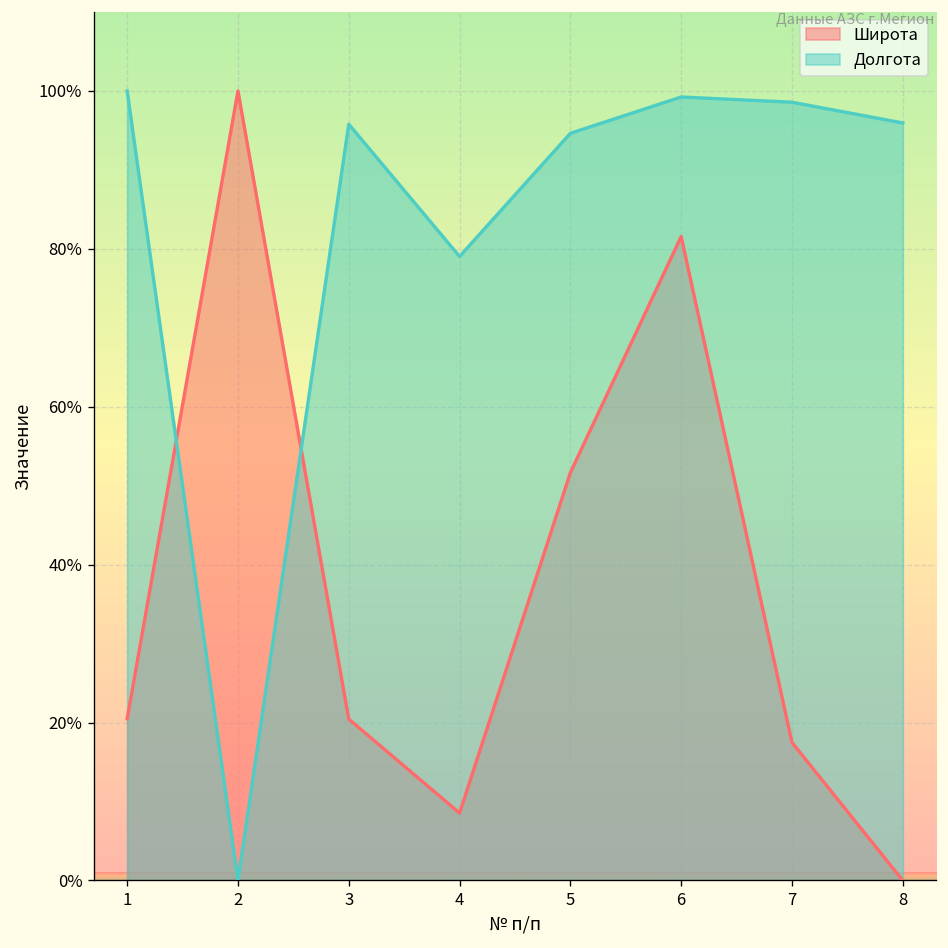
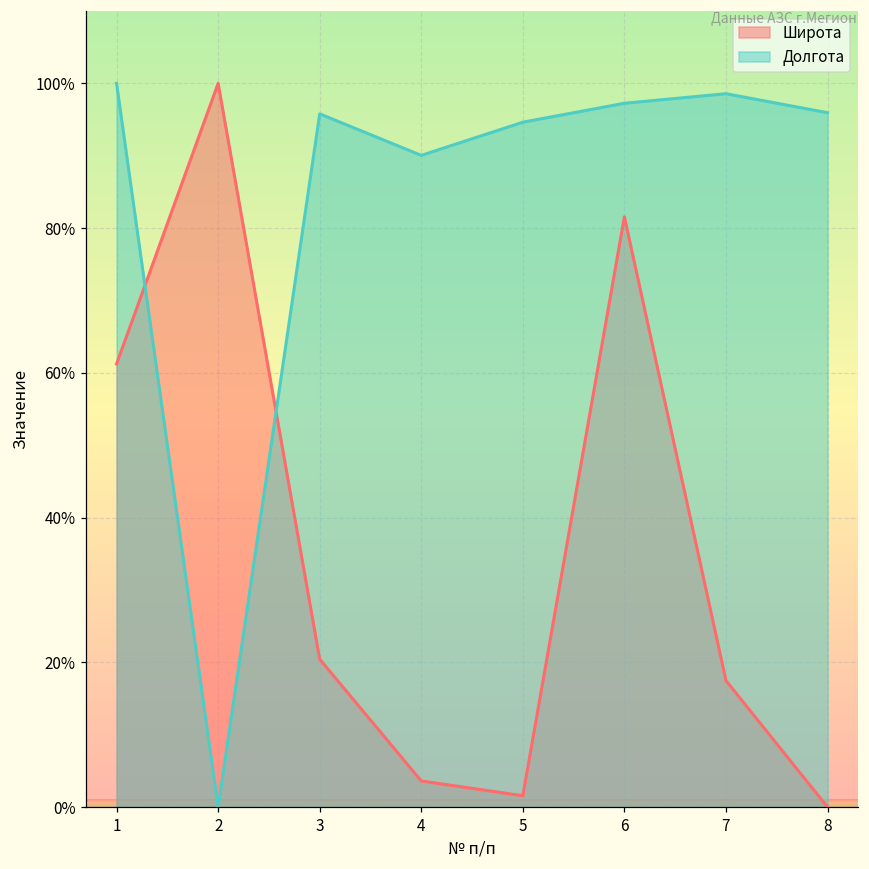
Широта, 1: 20% -> 61%
Широта, 4: 9% -> 4%
Долгота, 4: 79% -> 90%
Широта, 5: 52% -> 2%
Долгота, 6: 99% -> 97%
